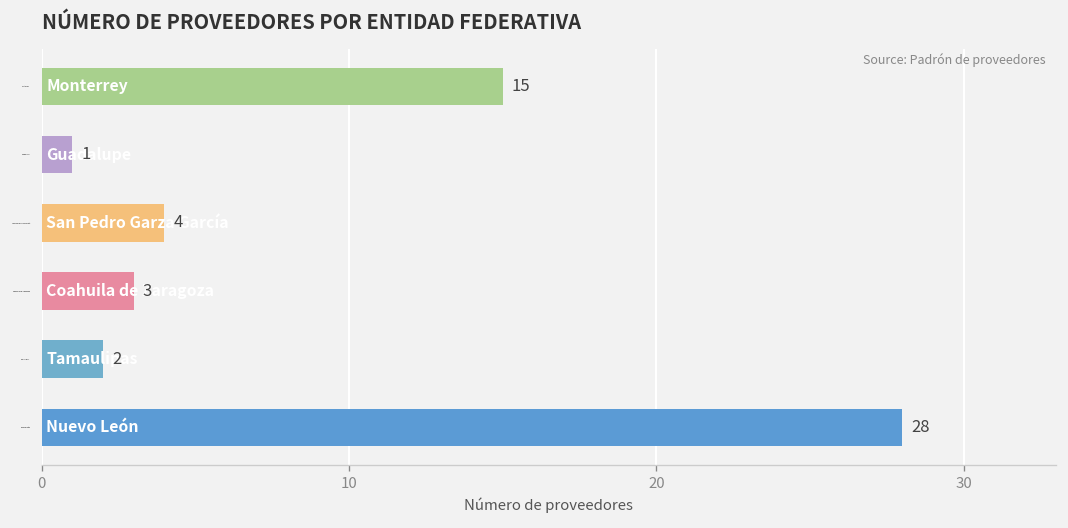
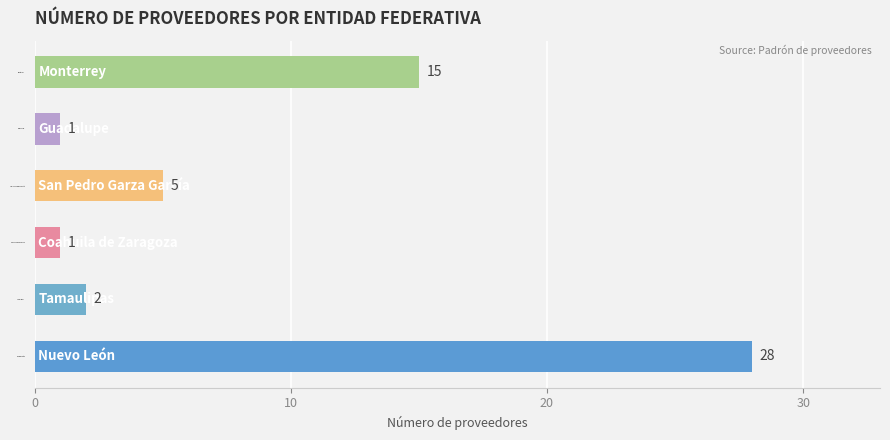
San Pedro Garza García: 4 -> 5
Coahuila de Zaragoza: 3 -> 1
